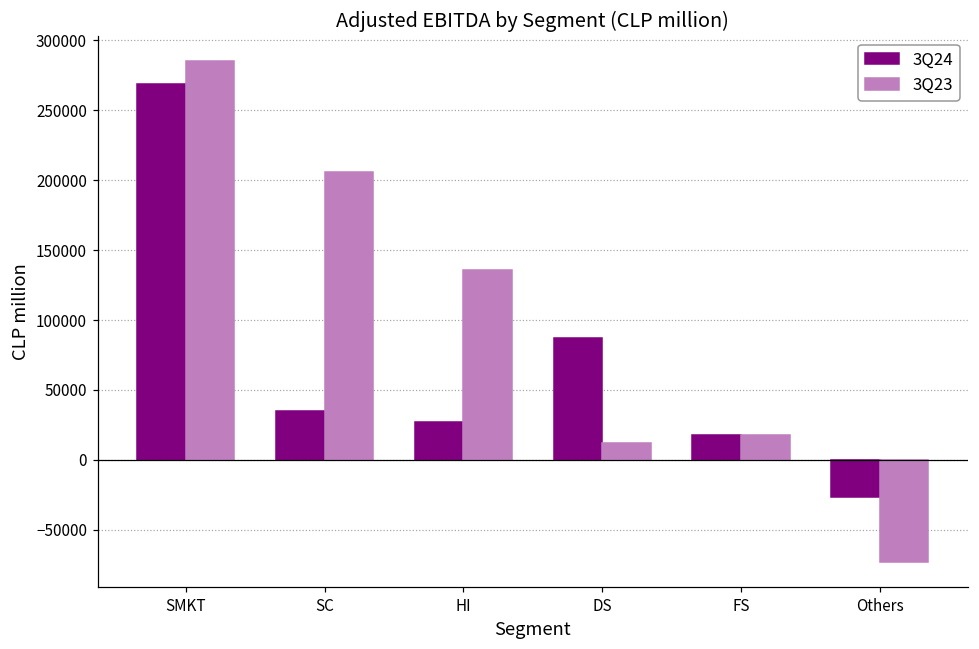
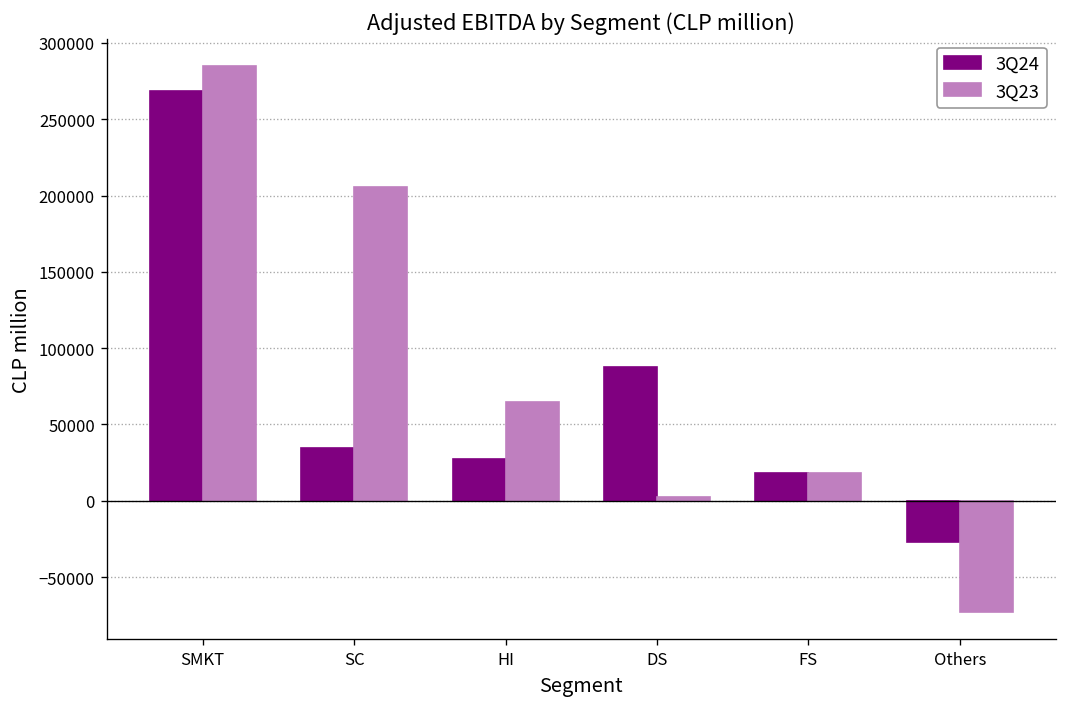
3Q23, HI: 136000 -> 65000
3Q23, DS: 12000 -> 2000
